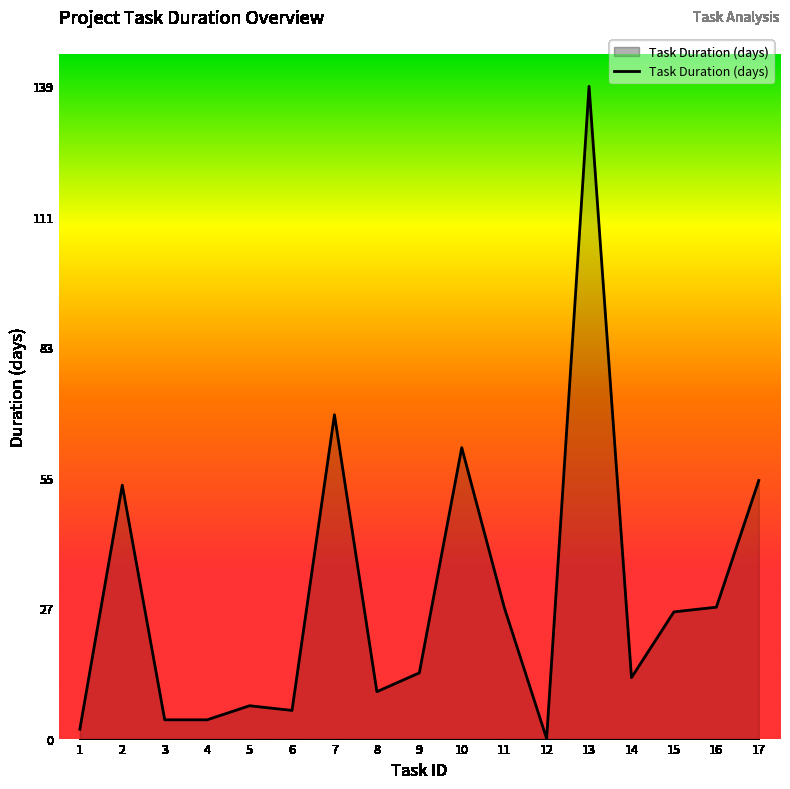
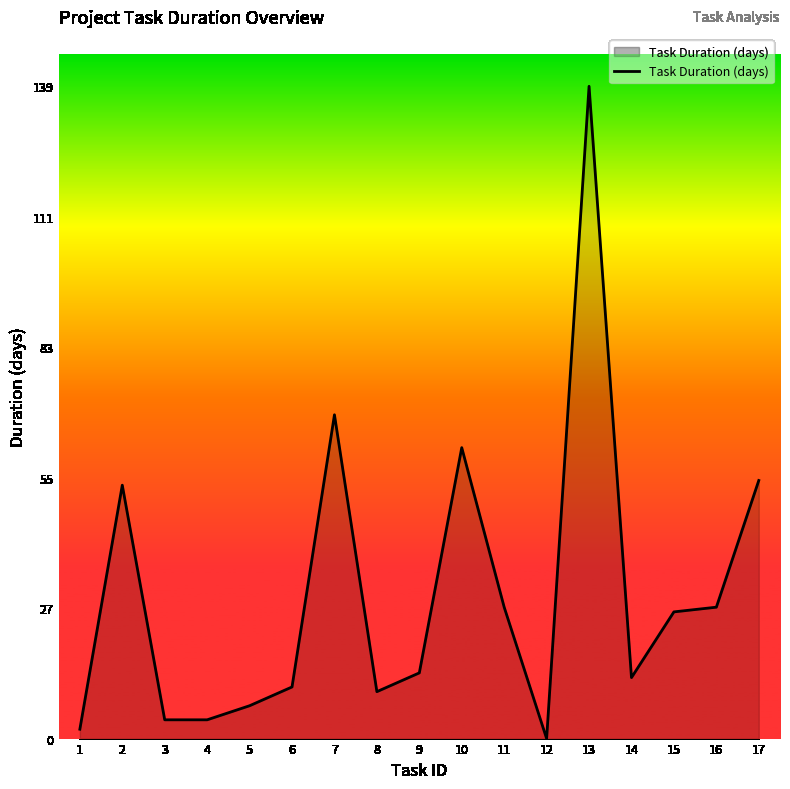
6: 6 -> 11
